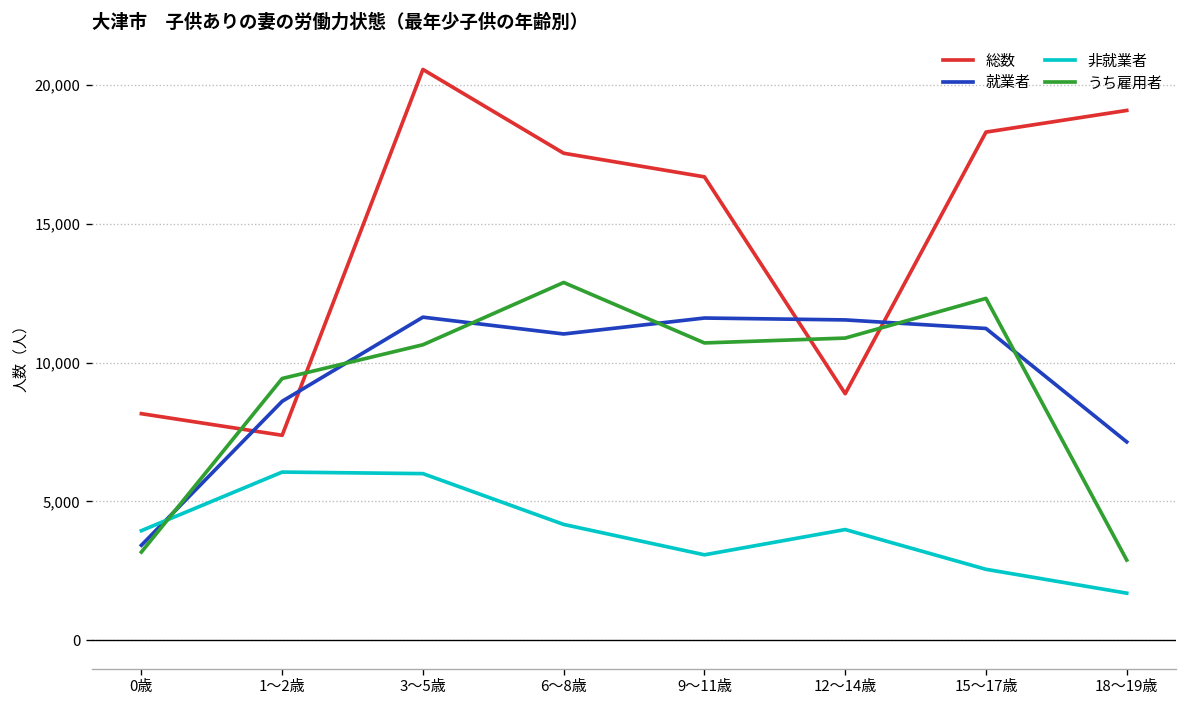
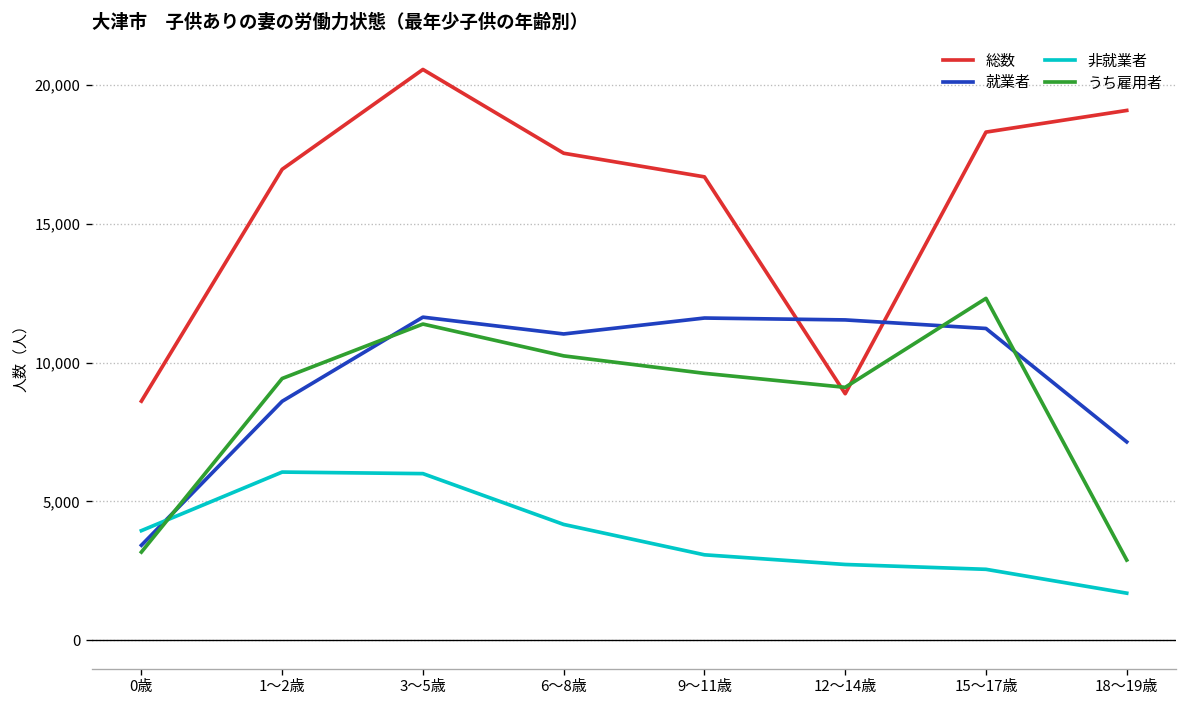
総数, 0歳: 8,200 -> 8,600
総数, 1～2歳: 7,400 -> 17,000
うち雇用者, 3～5歳: 10,600 -> 11,400
うち雇用者, 6～8歳: 12,900 -> 10,200
うち雇用者, 9～11歳: 10,700 -> 9,600
非就業者, 12～14歳: 4,000 -> 2,700
うち雇用者, 12～14歳: 10,900 -> 9,100
